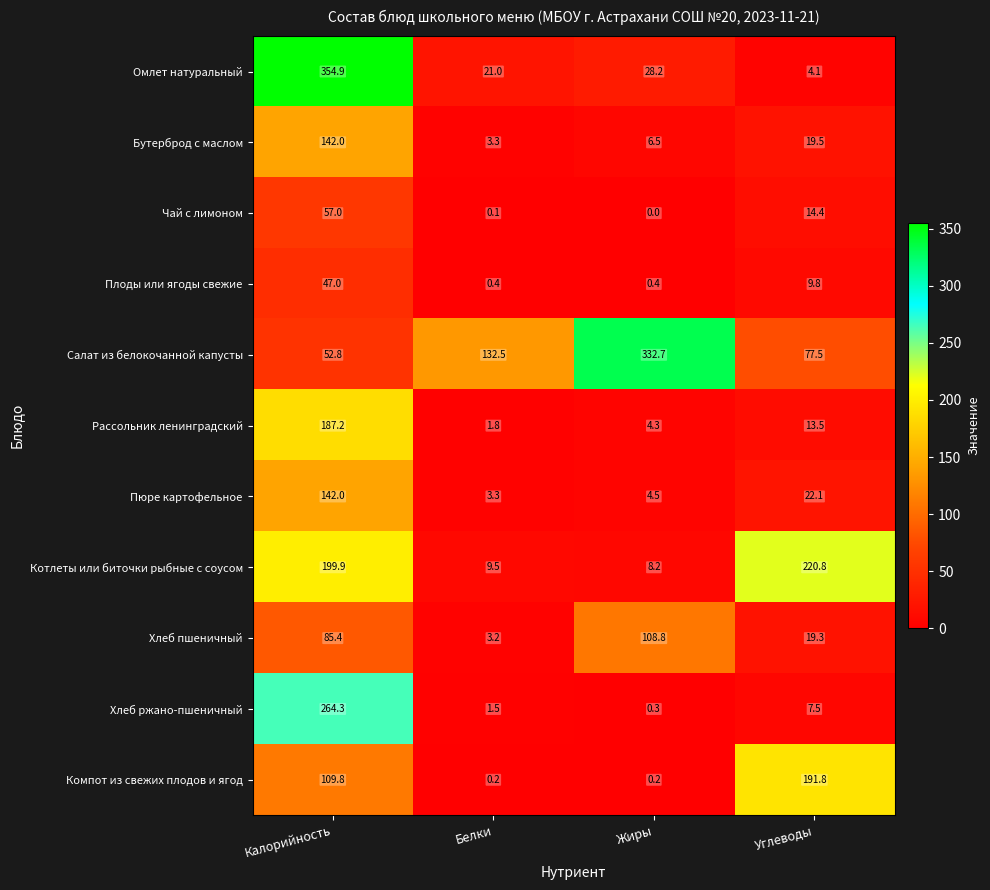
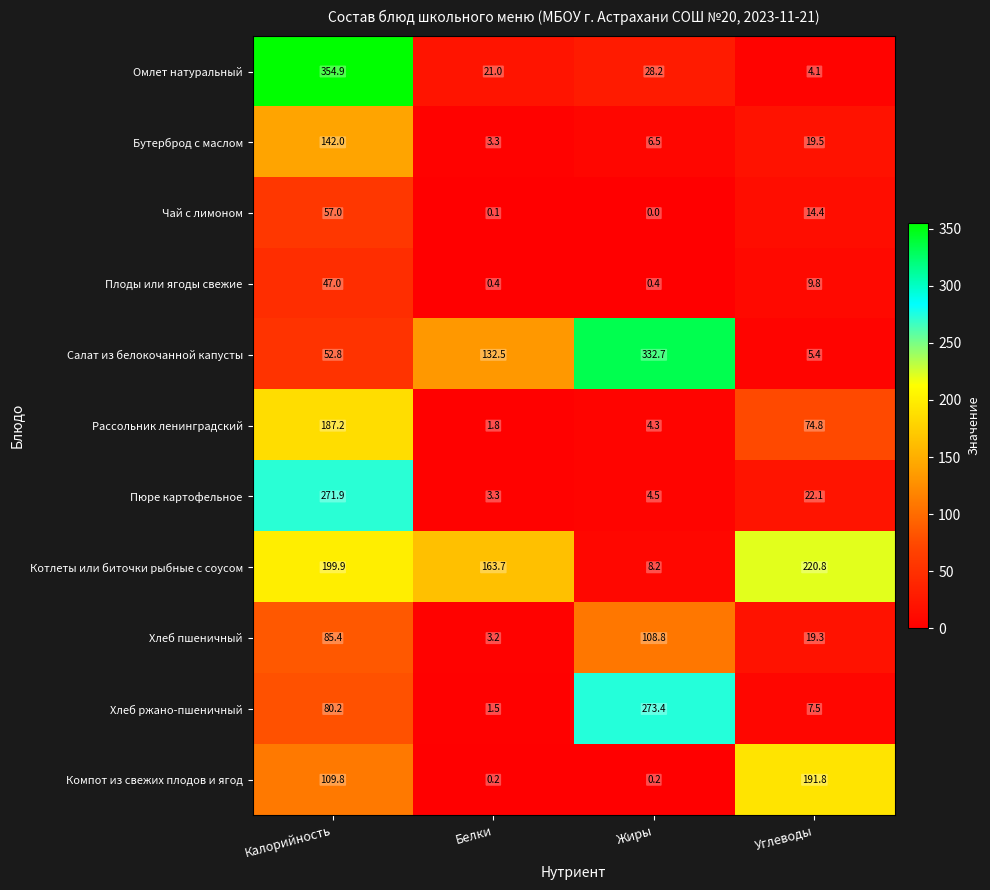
Салат из белокочанной капусты, Углеводы: 77.5 -> 5.4
Рассольник ленинградский, Углеводы: 13.5 -> 74.8
Пюре картофельное, Калорийность: 142.0 -> 271.9
Котлеты или биточки рыбные с соусом, Белки: 9.5 -> 163.7
Хлеб ржано-пшеничный, Калорийность: 264.3 -> 80.2
Хлеб ржано-пшеничный, Жиры: 0.3 -> 273.4
